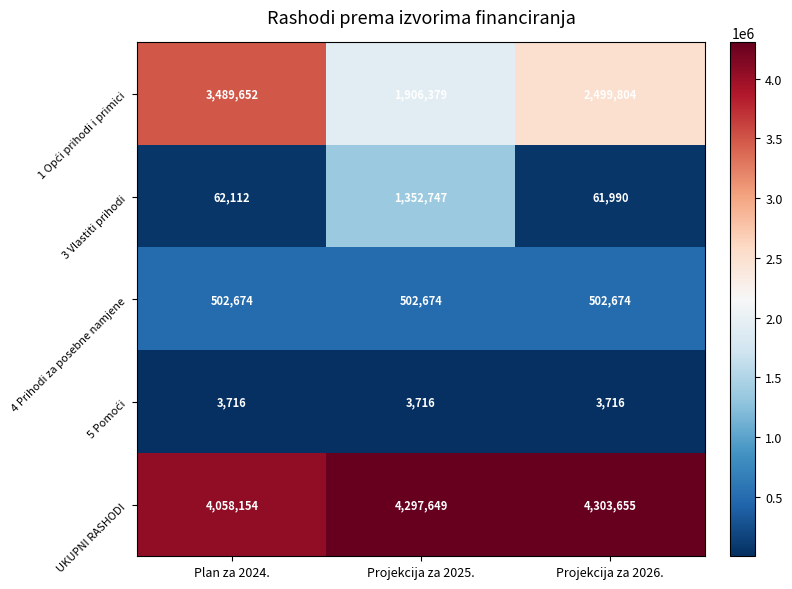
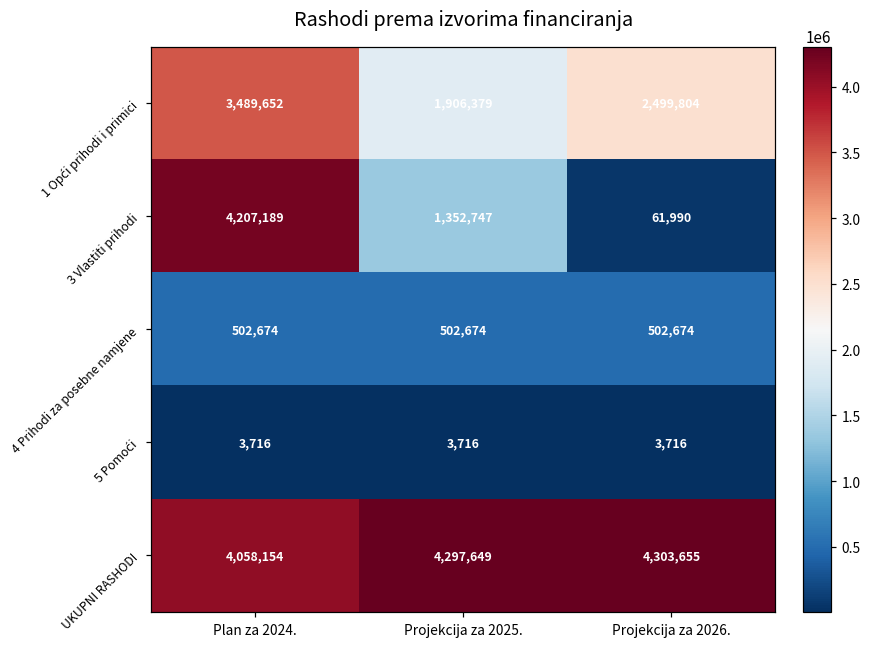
3 Vlastiti prihodi, Plan za 2024.: 62,112 -> 4,207,189
